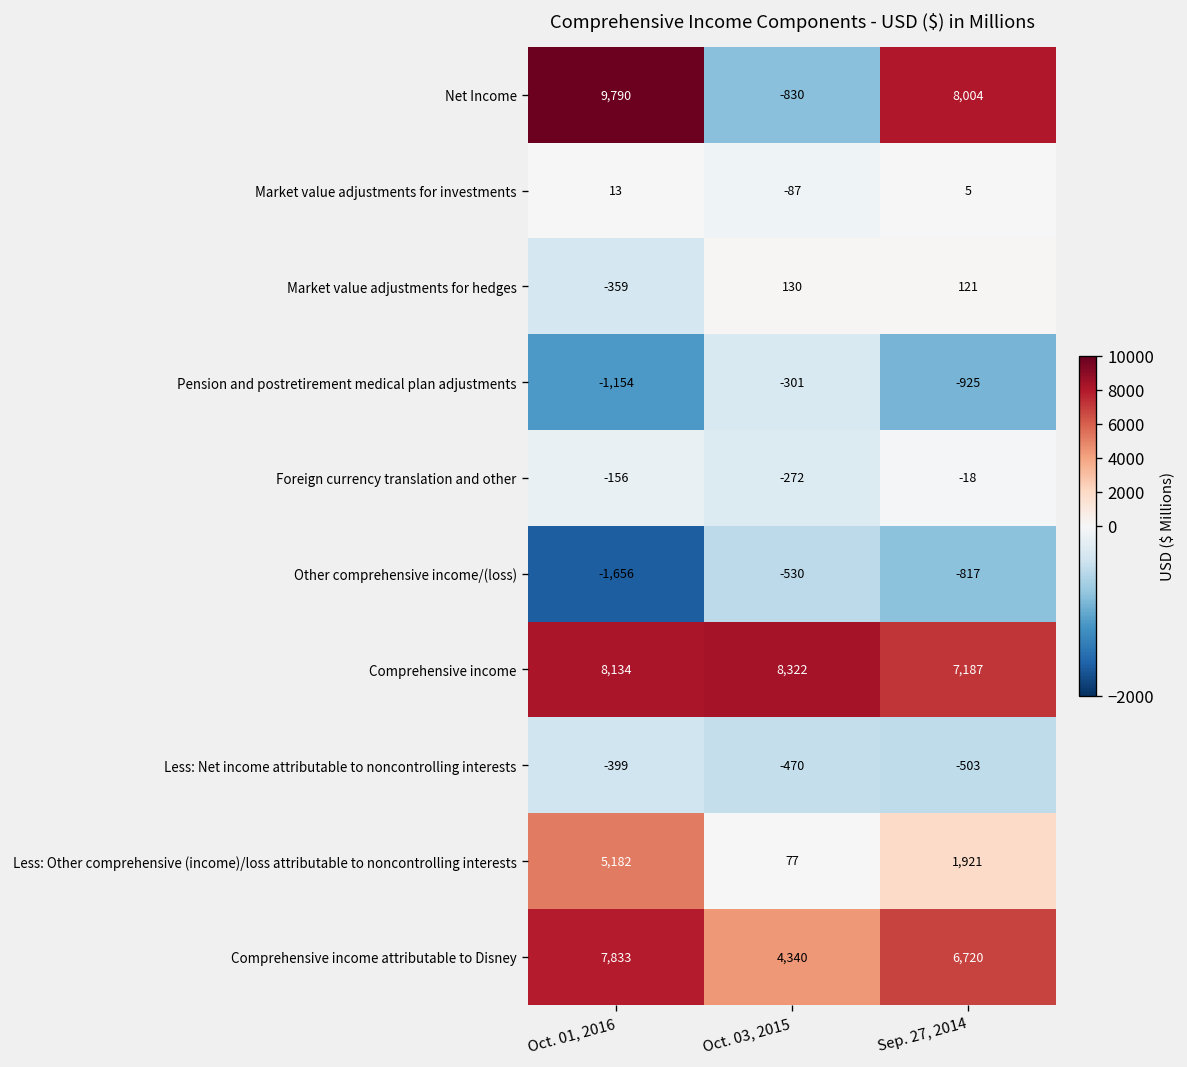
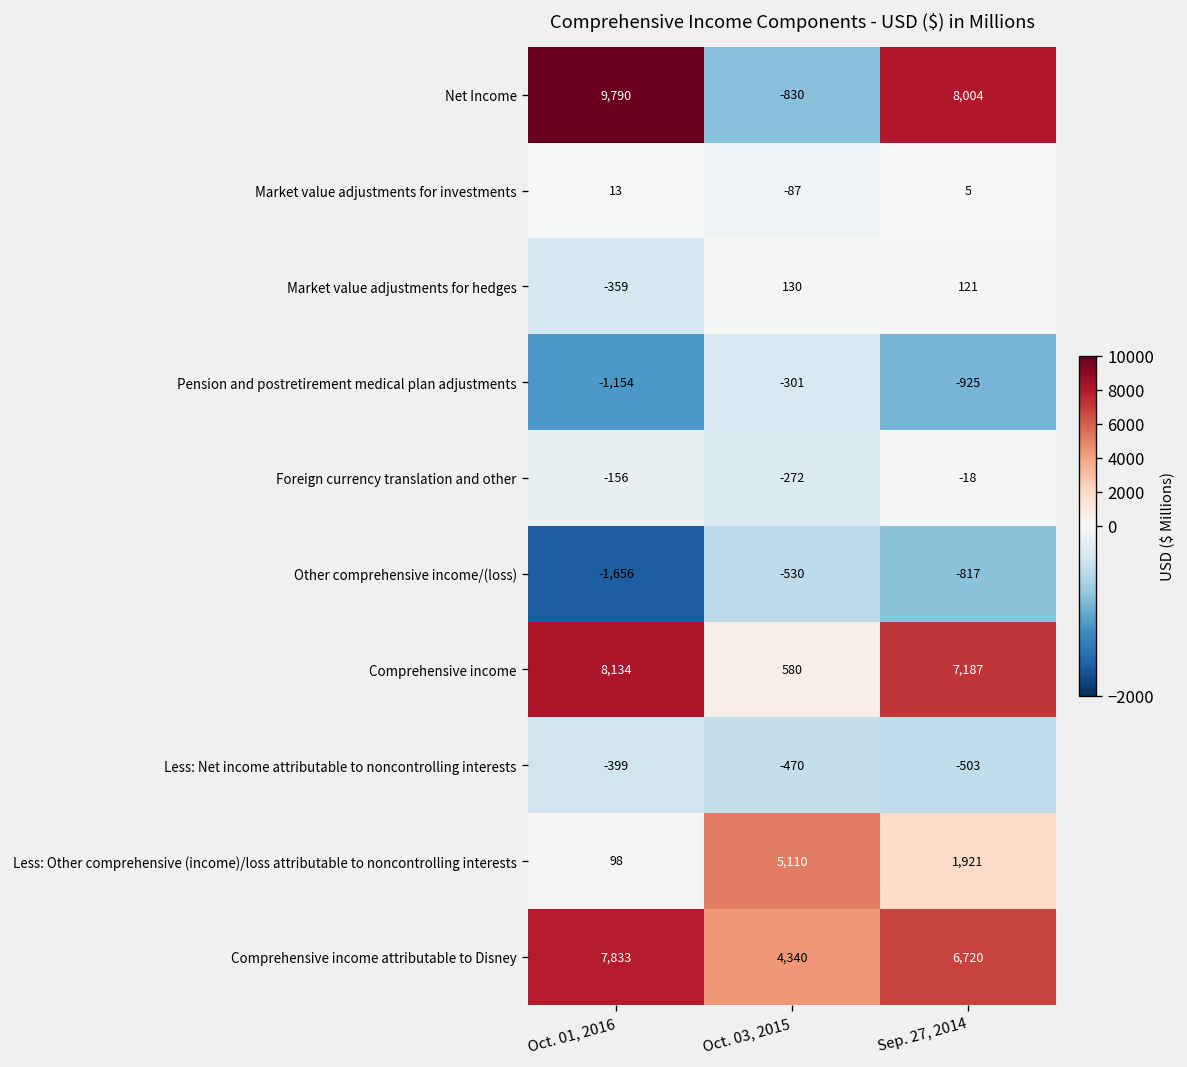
Comprehensive income, Oct. 03, 2015: 8,322 -> 580
Less: Other comprehensive (income)/loss attributable to noncontrolling interests, Oct. 01, 2016: 5,182 -> 98
Less: Other comprehensive (income)/loss attributable to noncontrolling interests, Oct. 03, 2015: 77 -> 5,110
